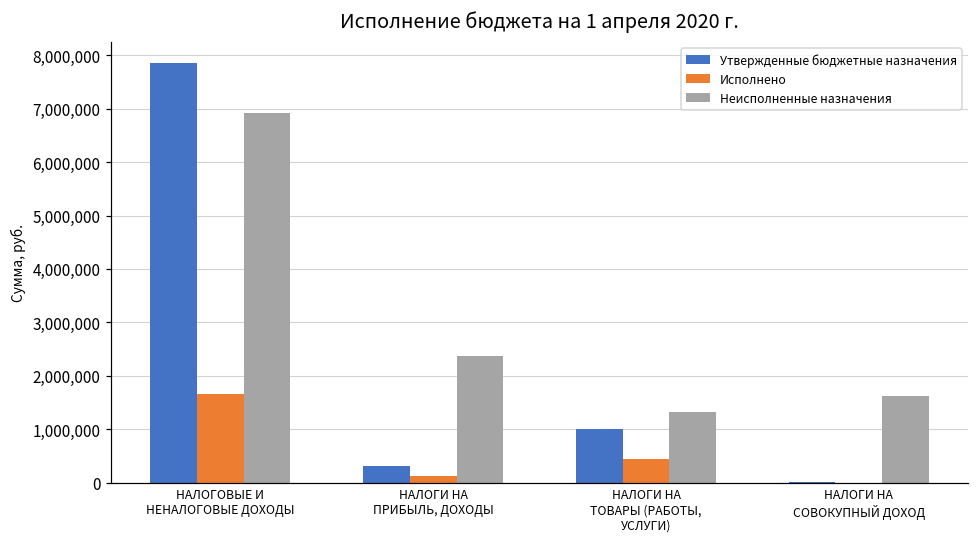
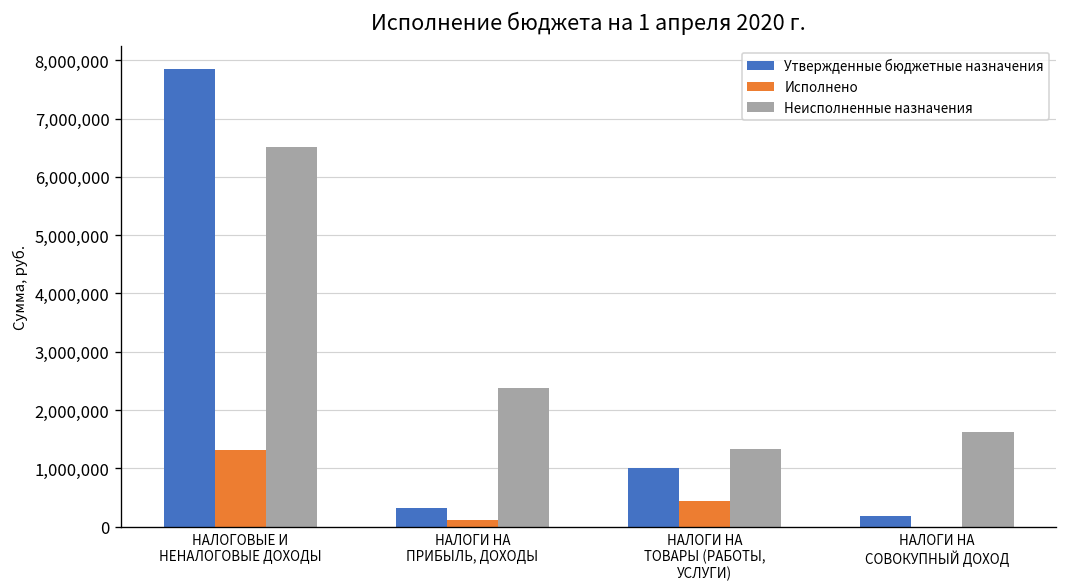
Исполнено, НАЛОГОВЫЕ И НЕНАЛОГОВЫЕ ДОХОДЫ: 1,700,000 -> 1,300,000
Неисполненные назначения, НАЛОГОВЫЕ И НЕНАЛОГОВЫЕ ДОХОДЫ: 6,900,000 -> 6,500,000
Утвержденные бюджетные назначения, НАЛОГИ НА СОВОКУПНЫЙ ДОХОД: 0 -> 200,000
